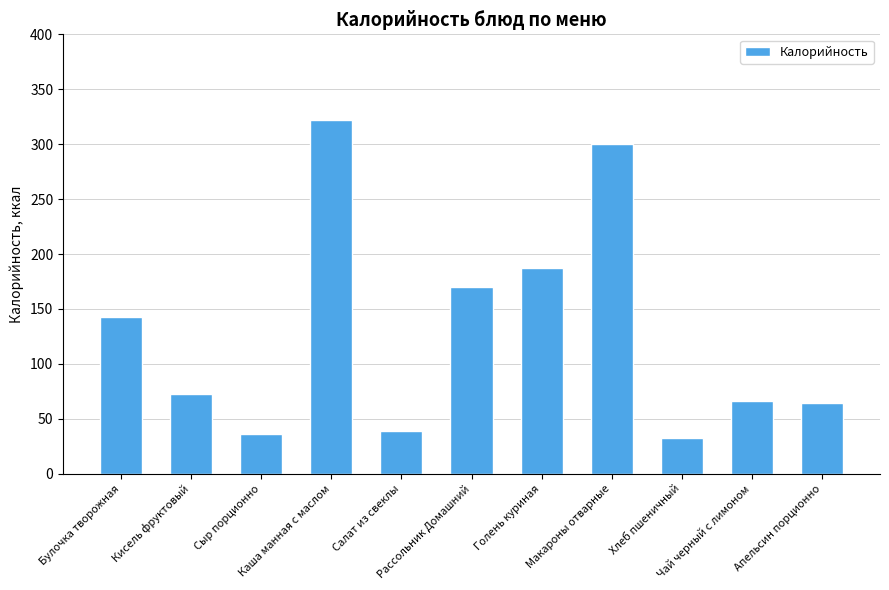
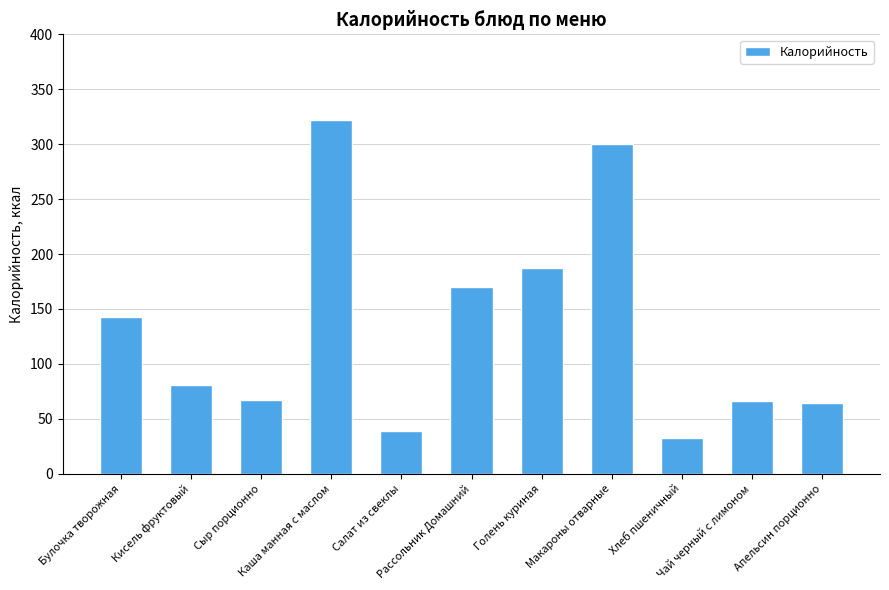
Кисель фруктовый: 73 -> 81
Сыр порционно: 36 -> 67
